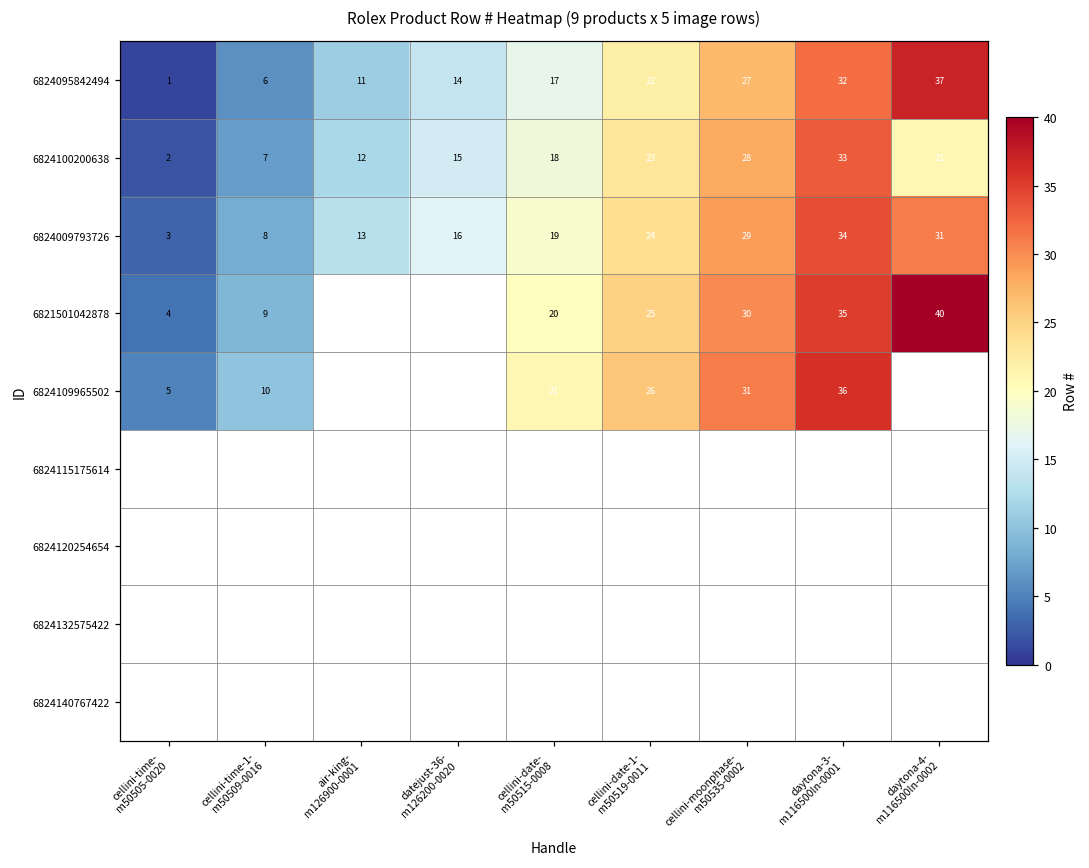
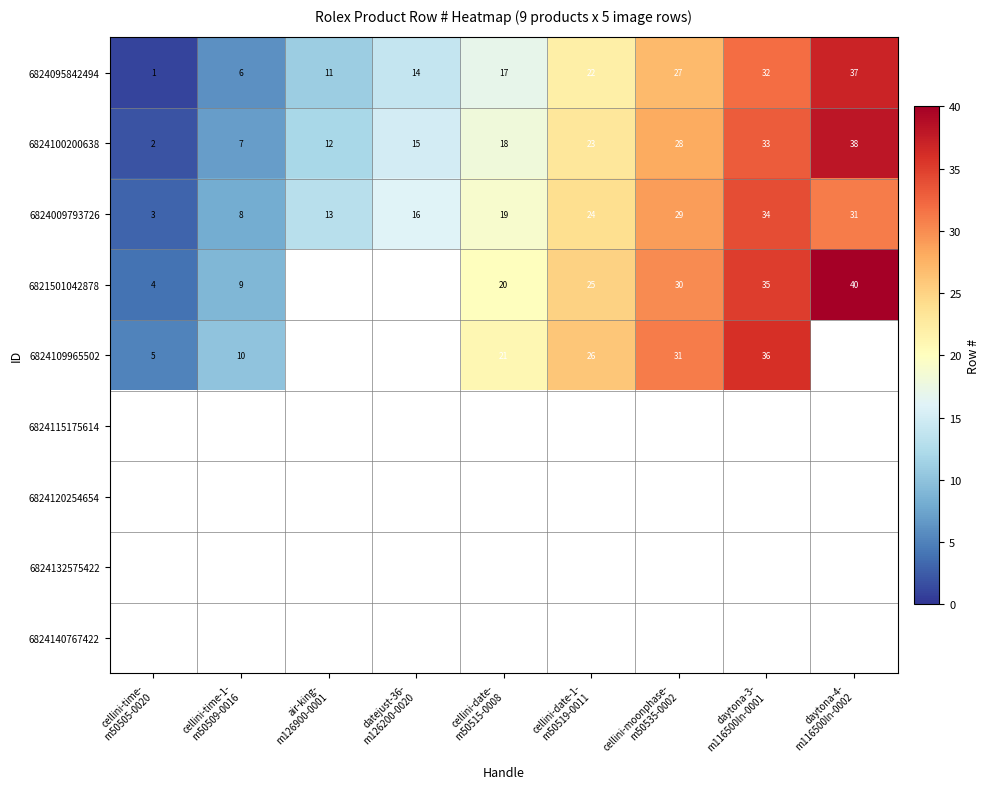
6824100200638, daytona-4- m116500ln-0002: 21 -> 38
